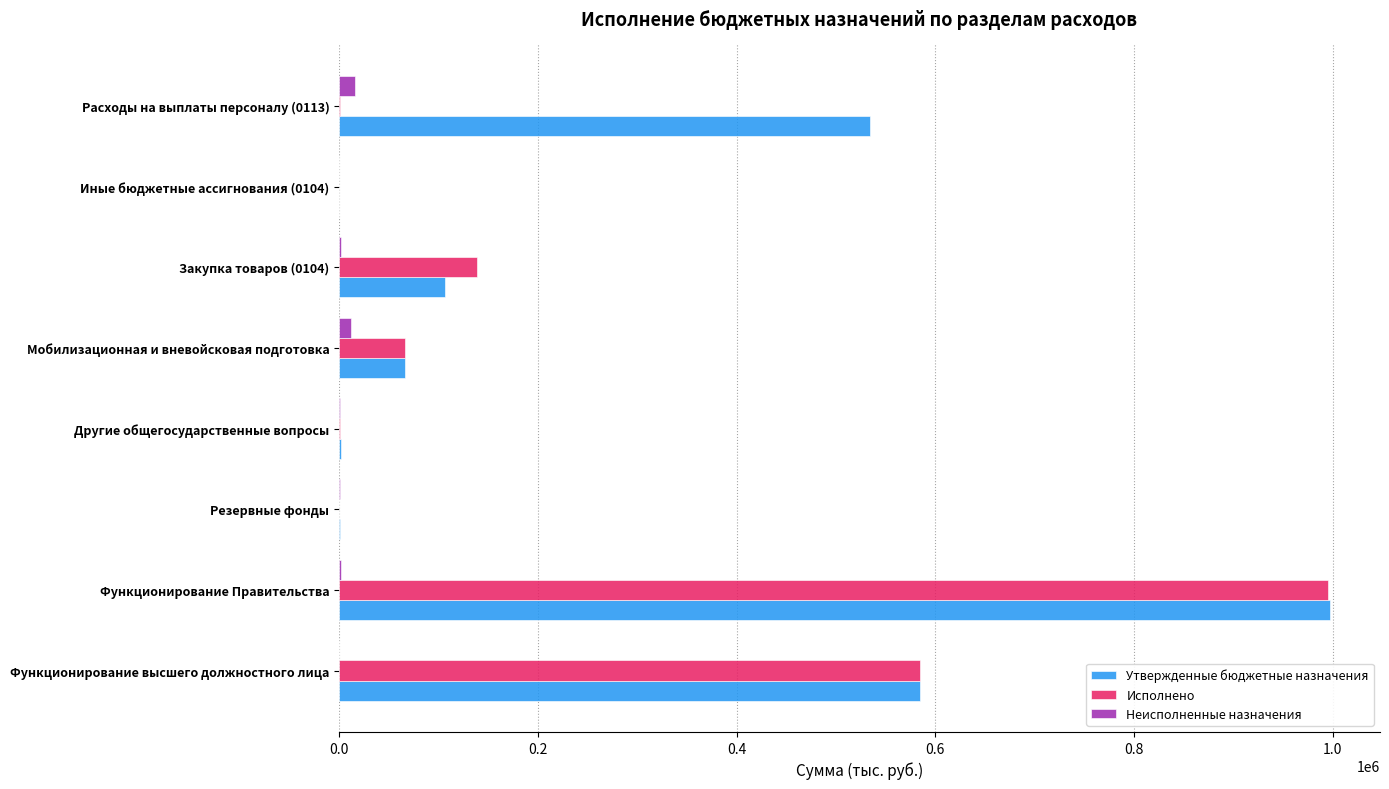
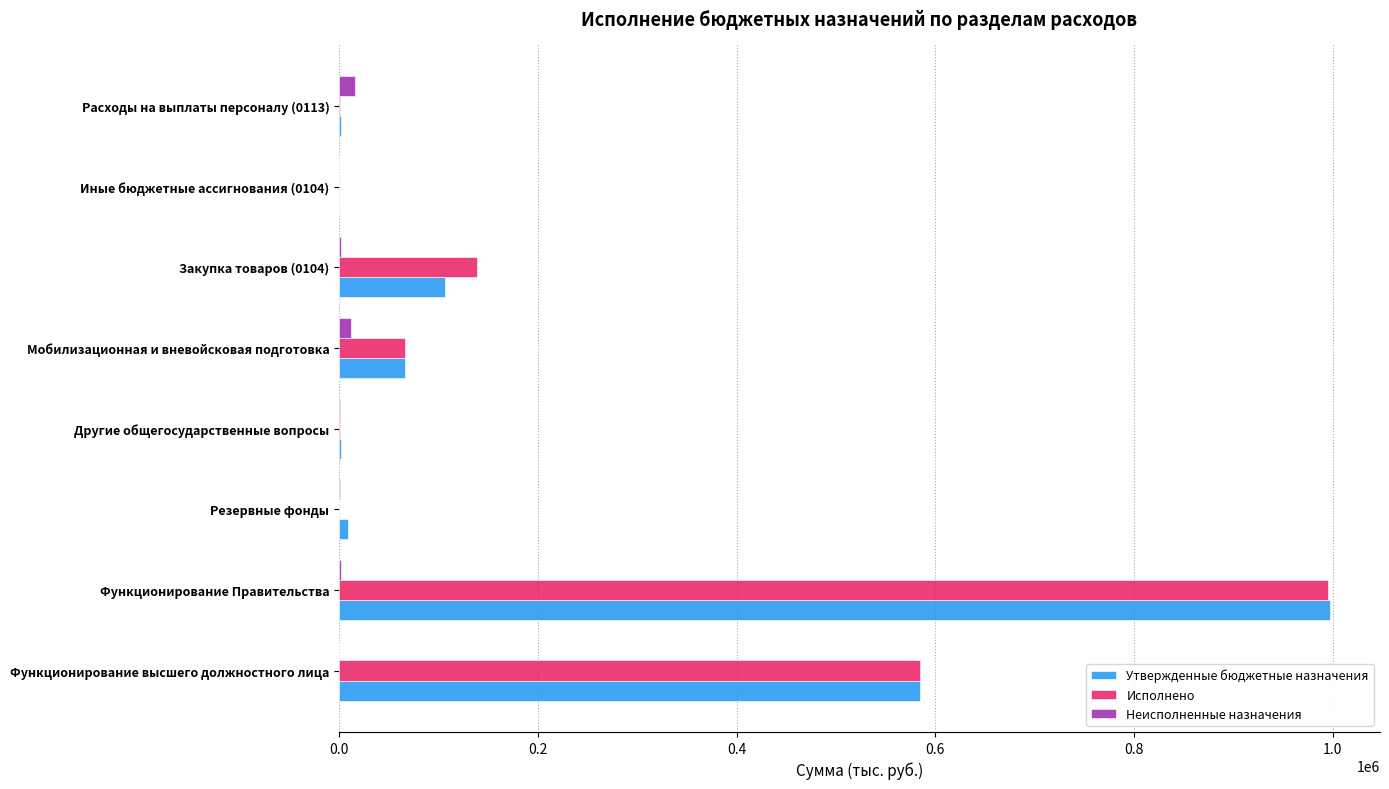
Утвержденные бюджетные назначения, Расходы на выплаты персоналу (0113): 530000 -> 0
Утвержденные бюджетные назначения, Резервные фонды: 0 -> 10000
